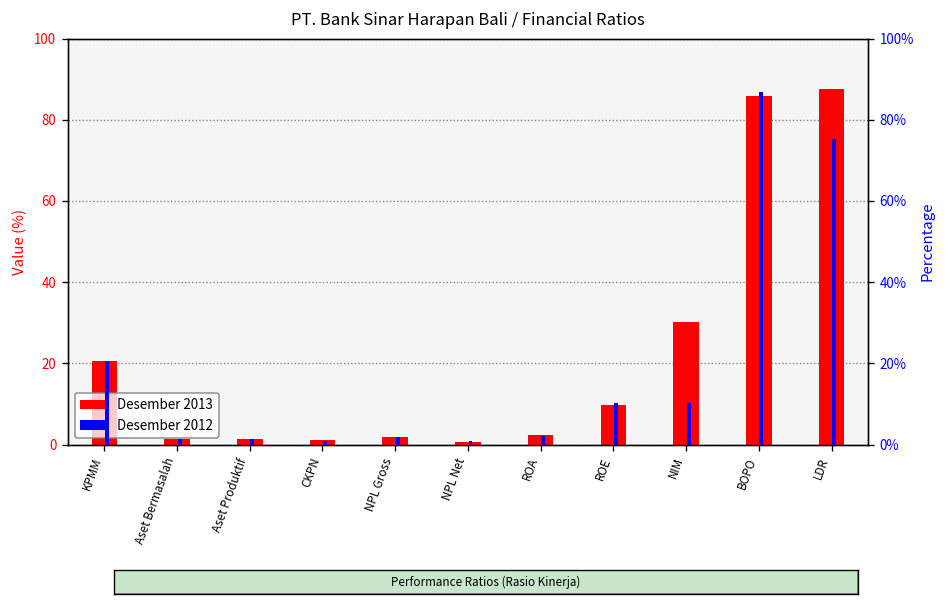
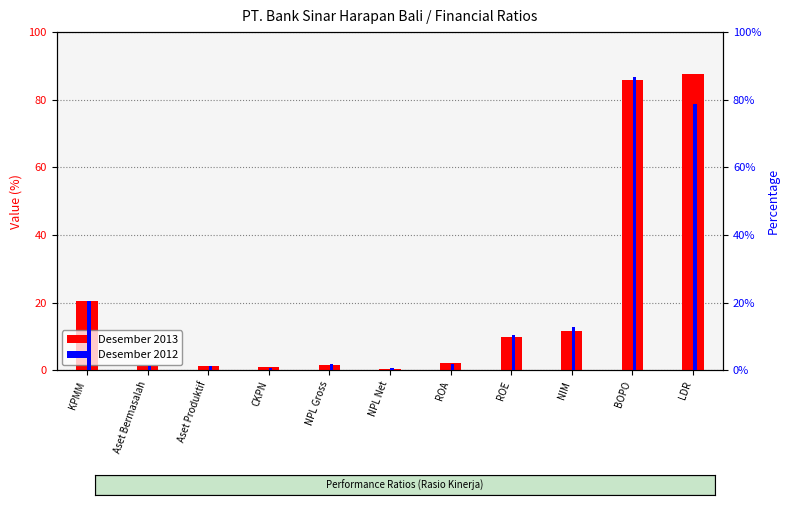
Desember 2013, NIM: 30 -> 12
Desember 2012, NIM: 10% -> 13%
Desember 2012, LDR: 75% -> 79%
